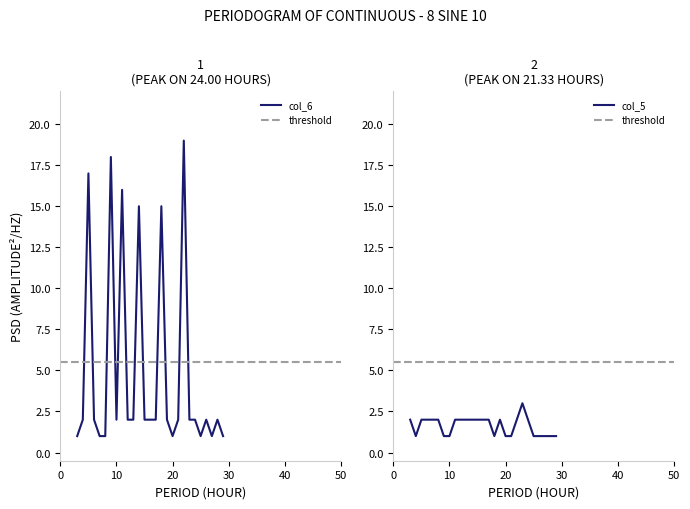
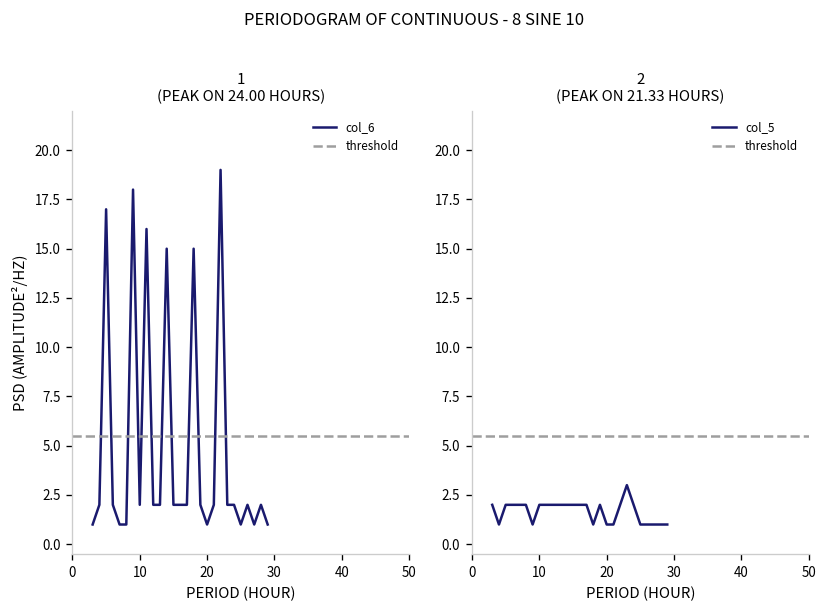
2 (PEAK ON 21.33 HOURS), 10: 1 -> 2
